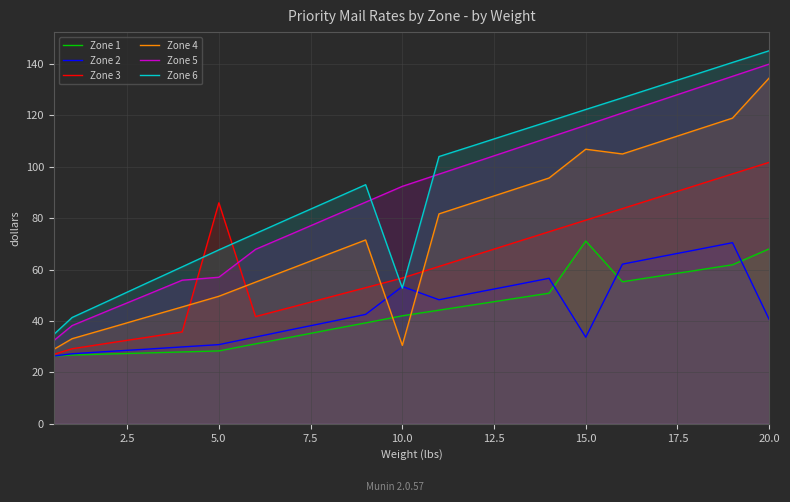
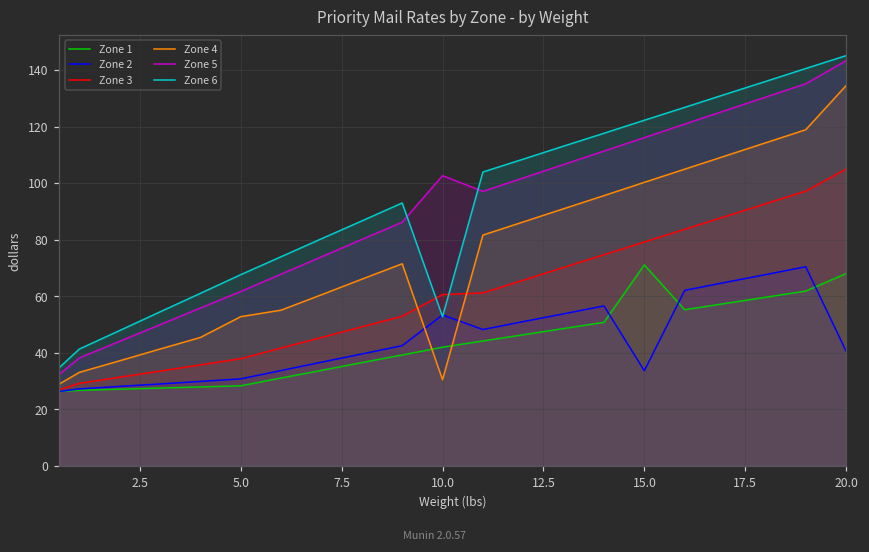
Zone 3, 5.0: 86 -> 38
Zone 4, 5.0: 50 -> 53
Zone 5, 5.0: 57 -> 62
Zone 3, 10.0: 57 -> 61
Zone 5, 10.0: 92 -> 103
Zone 4, 15.0: 107 -> 100
Zone 3, 20.0: 102 -> 105
Zone 5, 20.0: 140 -> 143
